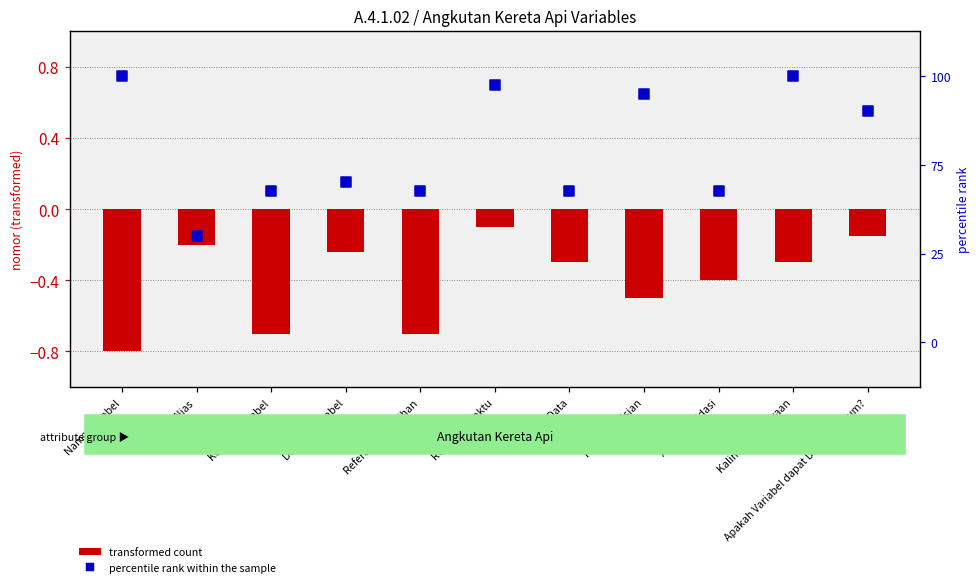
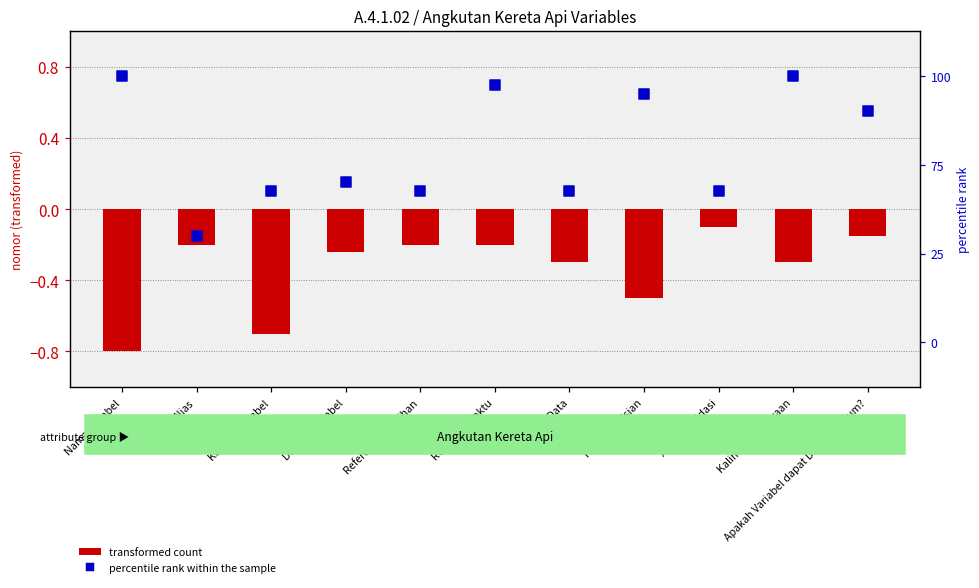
transformed count, Referensi Pemilihan: -0.7 -> -0.2
transformed count, Referensi Waktu: -0.1 -> -0.2
transformed count, Aturan Validasi: -0.4 -> -0.1
